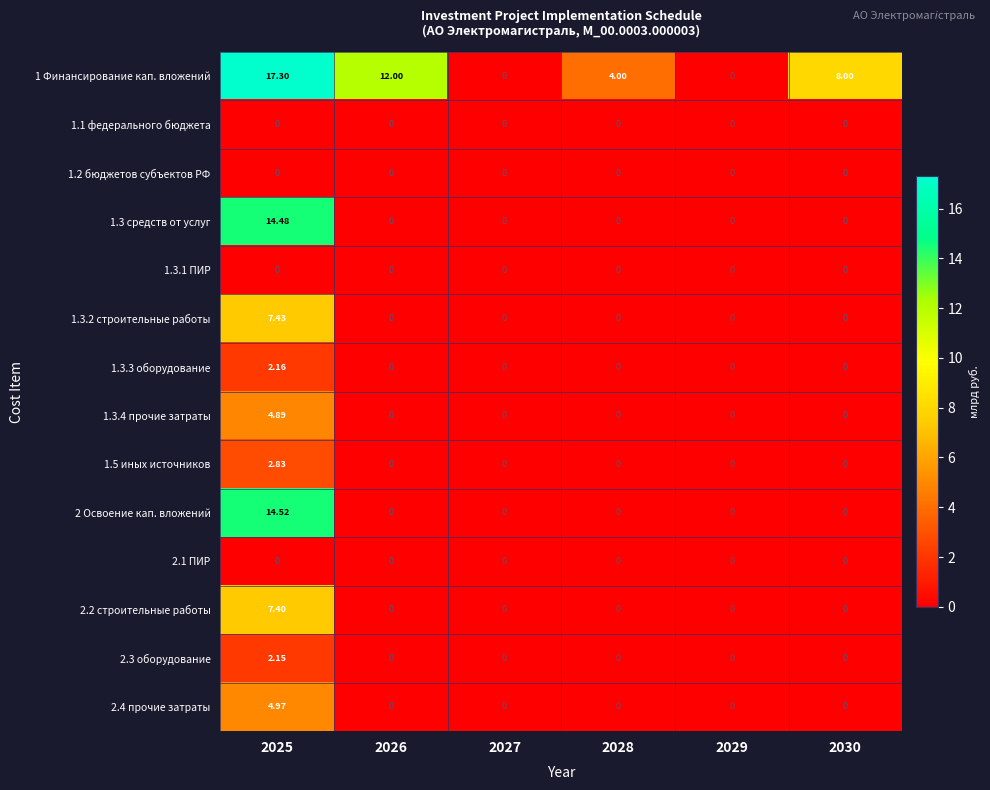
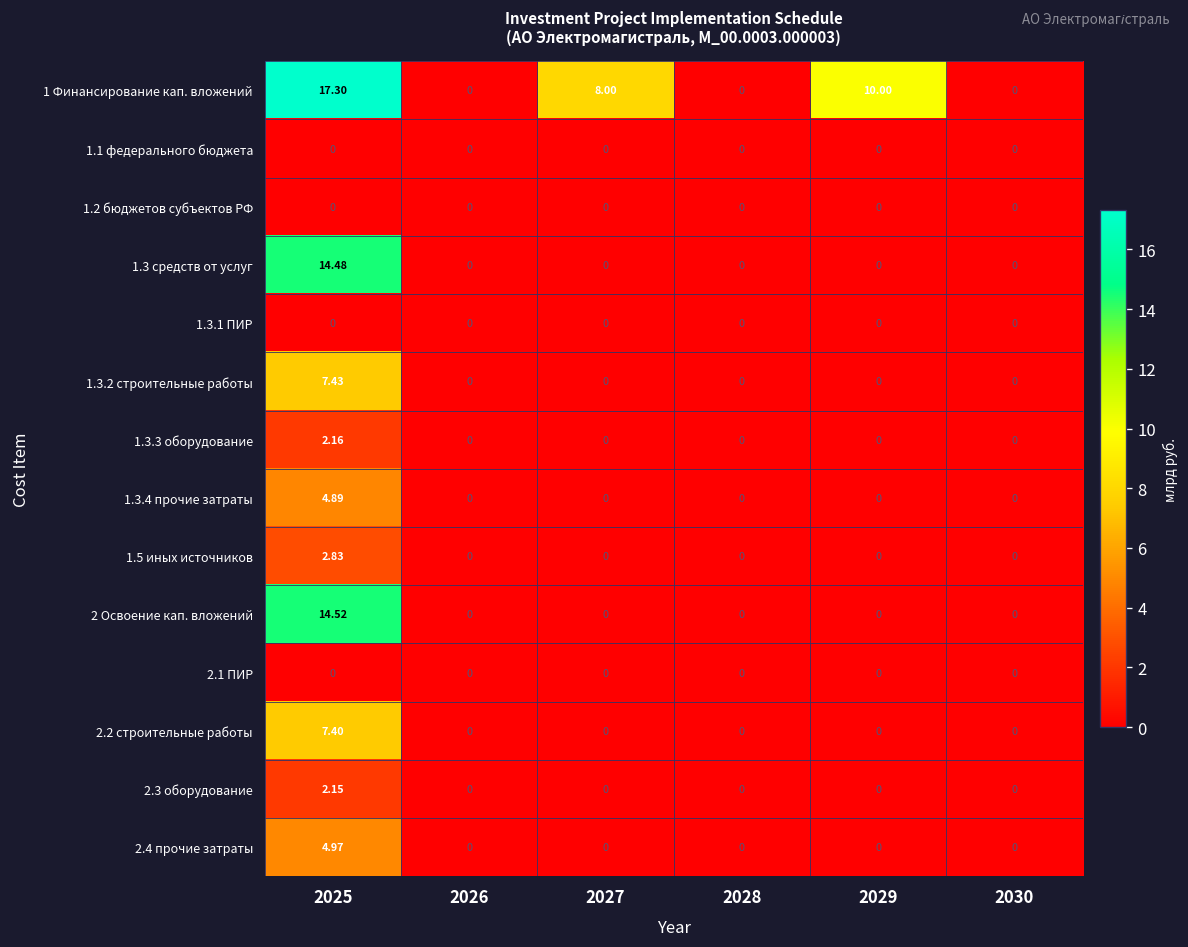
1 Финансирование кап. вложений, 2026: 12.00 -> 0
1 Финансирование кап. вложений, 2027: 0 -> 8.00
1 Финансирование кап. вложений, 2028: 4.00 -> 0
1 Финансирование кап. вложений, 2029: 0 -> 10.00
1 Финансирование кап. вложений, 2030: 8.00 -> 0
